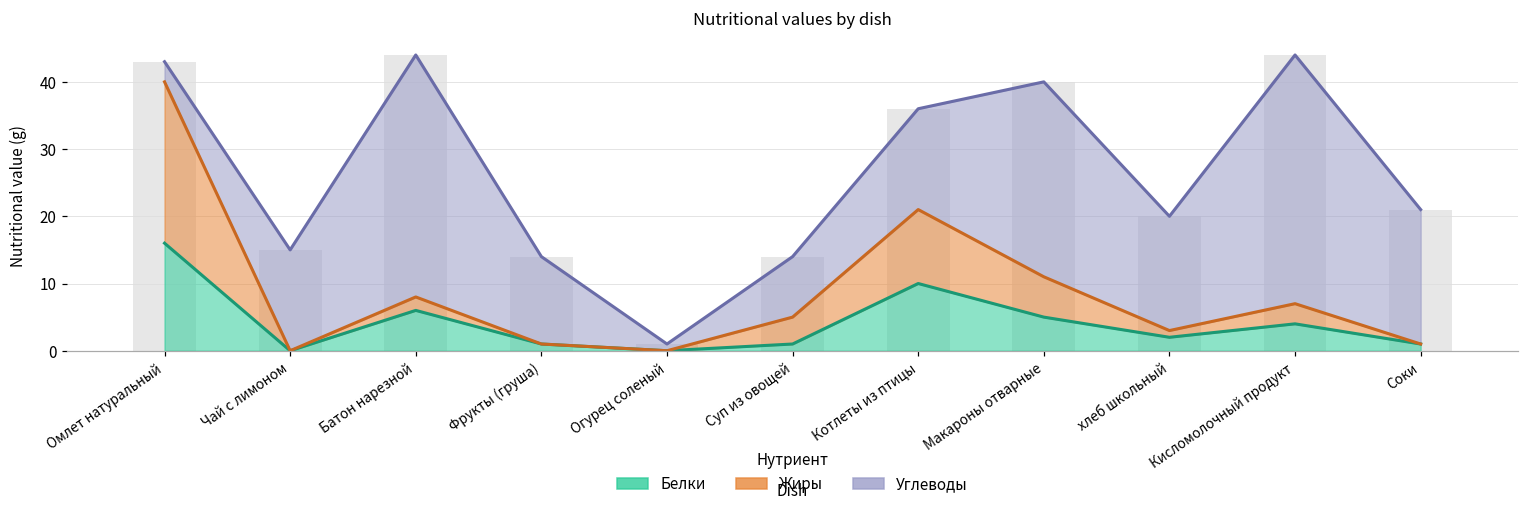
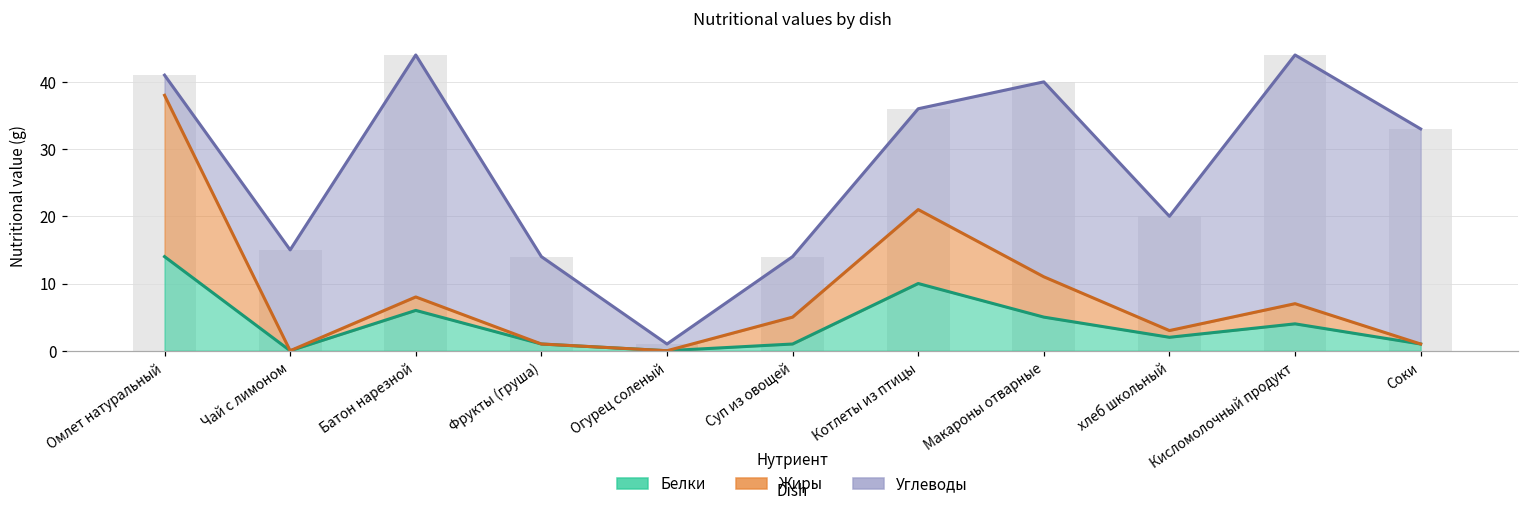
Белки, Омлет натуральный: 16 -> 14
Углеводы, Соки: 20 -> 32
